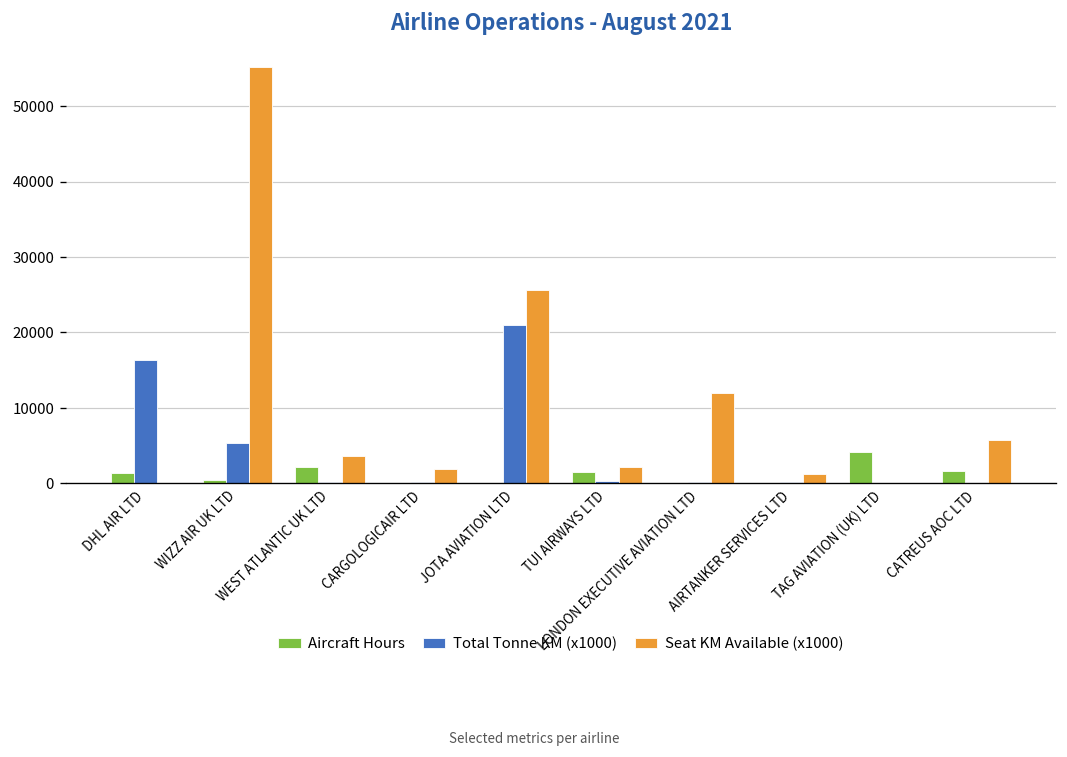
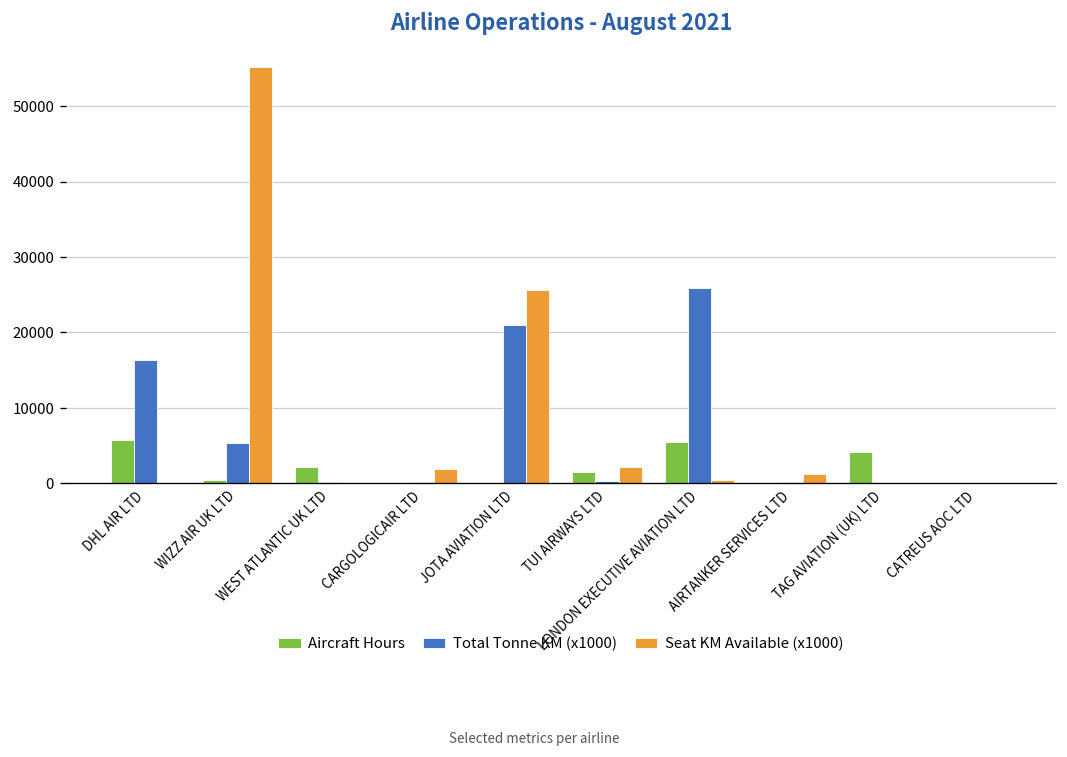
Aircraft Hours, DHL AIR LTD: 1000 -> 6000
Seat KM Available (x1000), WEST ATLANTIC UK LTD: 4000 -> 0
Aircraft Hours, LONDON EXECUTIVE AVIATION LTD: 0 -> 5000
Total Tonne KM (x1000), LONDON EXECUTIVE AVIATION LTD: 0 -> 26000
Seat KM Available (x1000), LONDON EXECUTIVE AVIATION LTD: 12000 -> 0
Aircraft Hours, CATREUS AOC LTD: 2000 -> 0
Seat KM Available (x1000), CATREUS AOC LTD: 6000 -> 0
